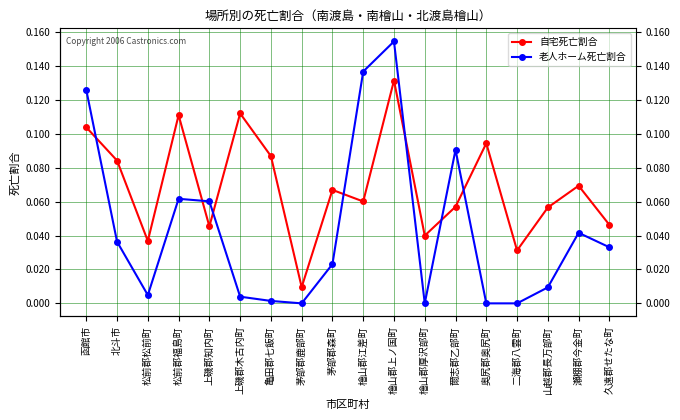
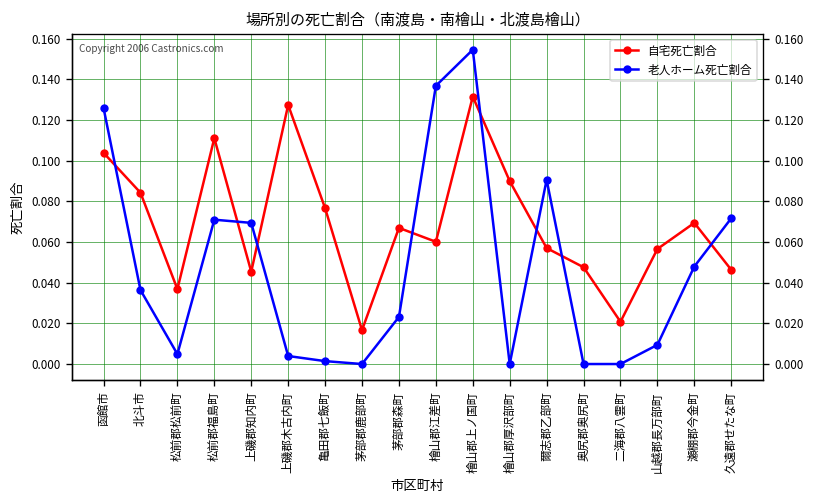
老人ホーム死亡割合, 松前郡福島町: 0.062 -> 0.071
老人ホーム死亡割合, 上磯郡知内町: 0.060 -> 0.069
自宅死亡割合, 上磯郡木古内町: 0.112 -> 0.127
自宅死亡割合, 亀田郡七飯町: 0.087 -> 0.077
自宅死亡割合, 茅部郡鹿部町: 0.010 -> 0.017
自宅死亡割合, 檜山郡厚沢部町: 0.04 -> 0.09
自宅死亡割合, 奥尻郡奥尻町: 0.095 -> 0.048
自宅死亡割合, 二海郡八雲町: 0.031 -> 0.021
老人ホーム死亡割合, 瀬棚郡今金町: 0.042 -> 0.048
老人ホーム死亡割合, 久遠郡せたな町: 0.033 -> 0.072
